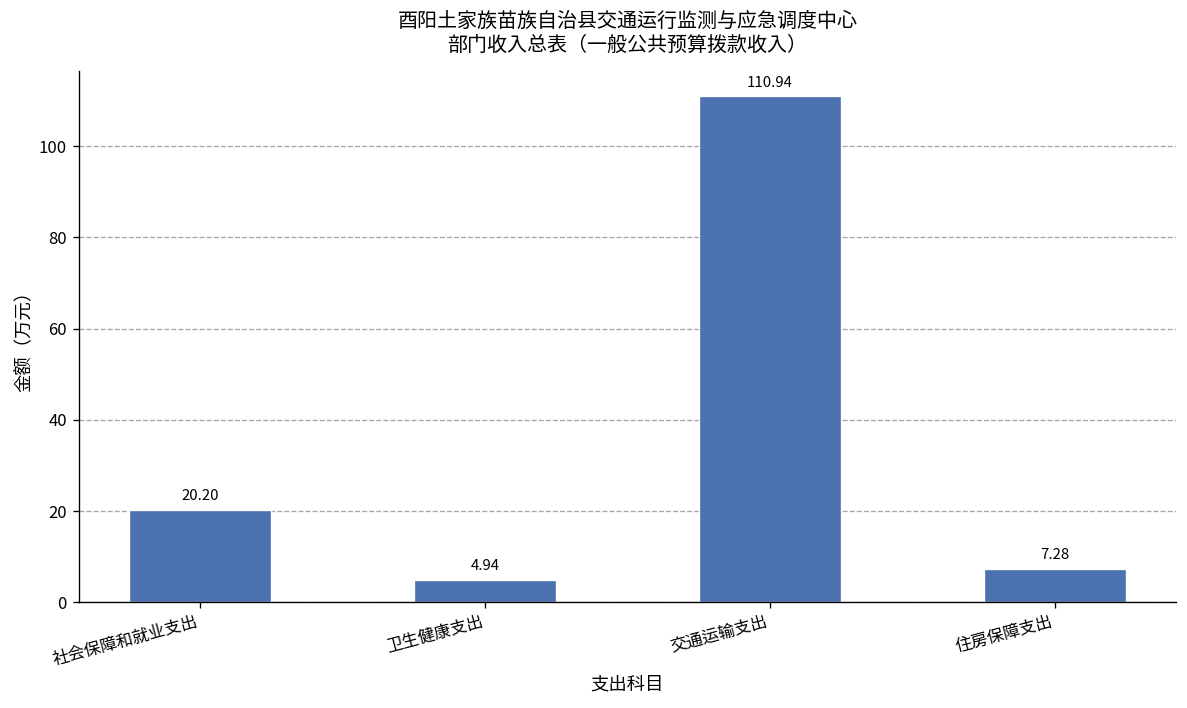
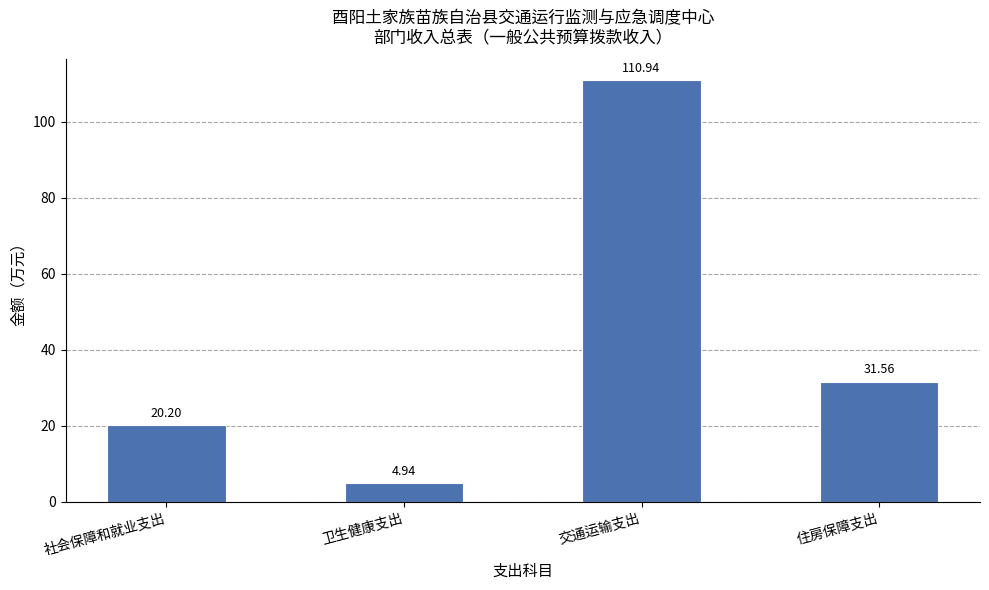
住房保障支出: 7.28 -> 31.56
